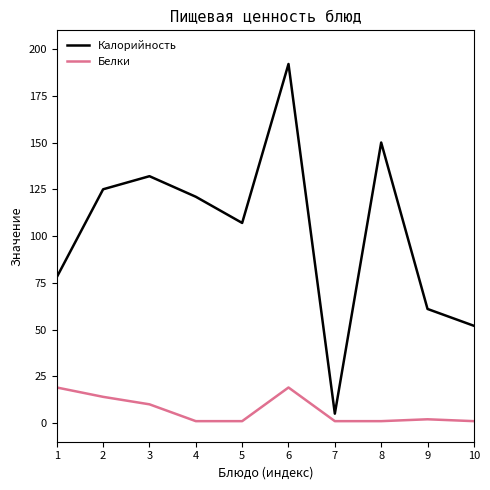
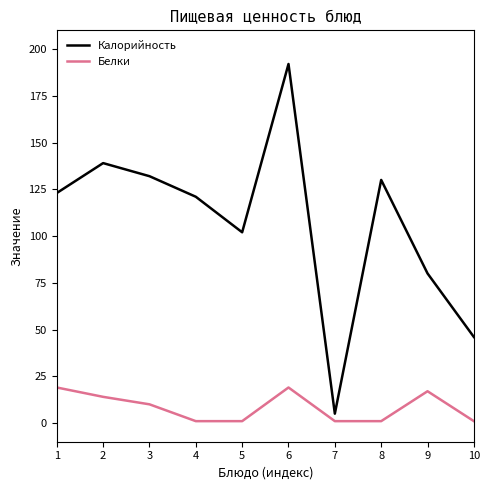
Калорийность, 1: 78 -> 123
Калорийность, 2: 125 -> 139
Калорийность, 5: 107 -> 102
Калорийность, 8: 150 -> 130
Калорийность, 9: 61 -> 80
Белки, 9: 2 -> 17
Калорийность, 10: 52 -> 46
